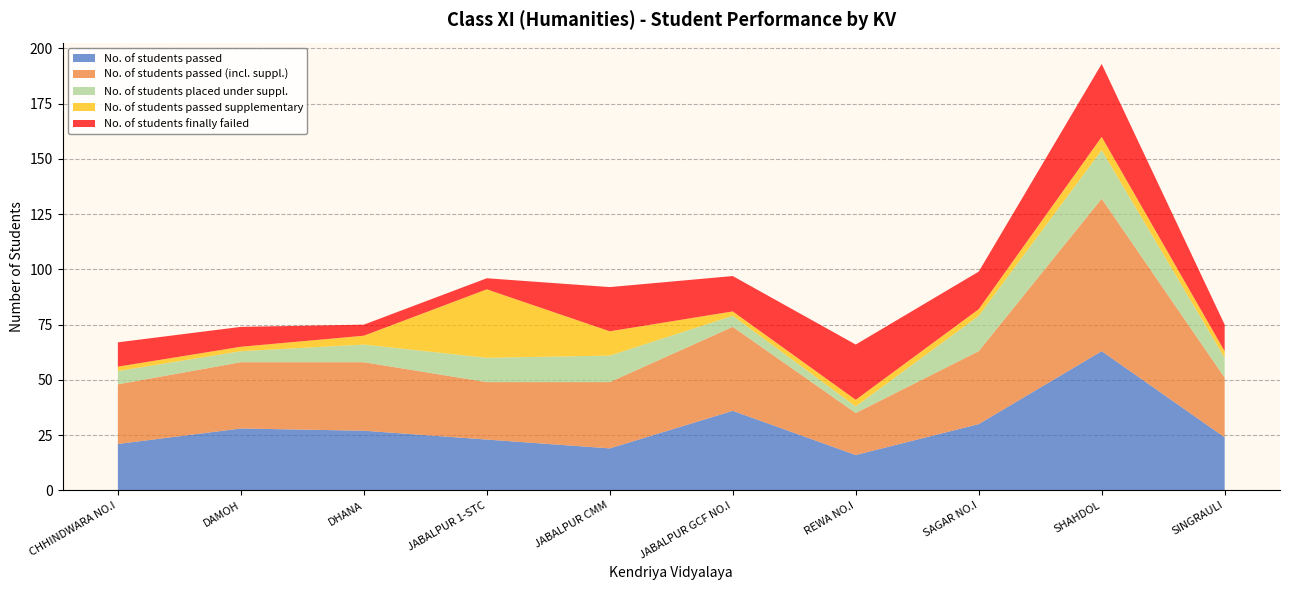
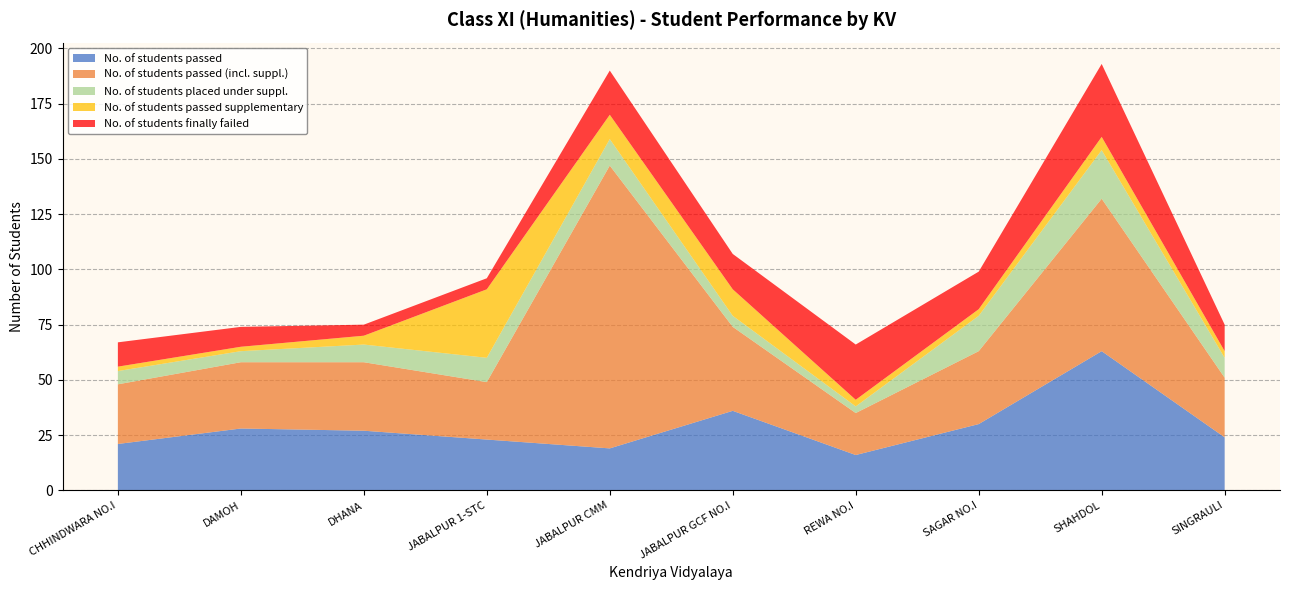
No. of students passed (incl. suppl.), JABALPUR CMM: 30 -> 128
No. of students passed supplementary, JABALPUR GCF NO.I: 2 -> 12
